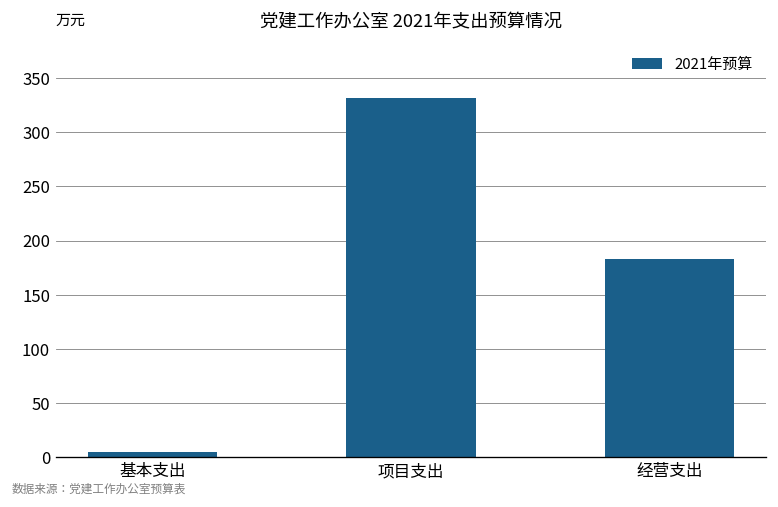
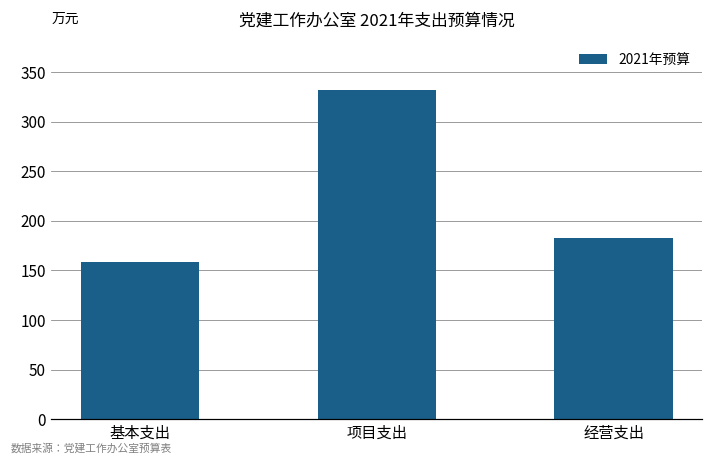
基本支出: 0 -> 160
